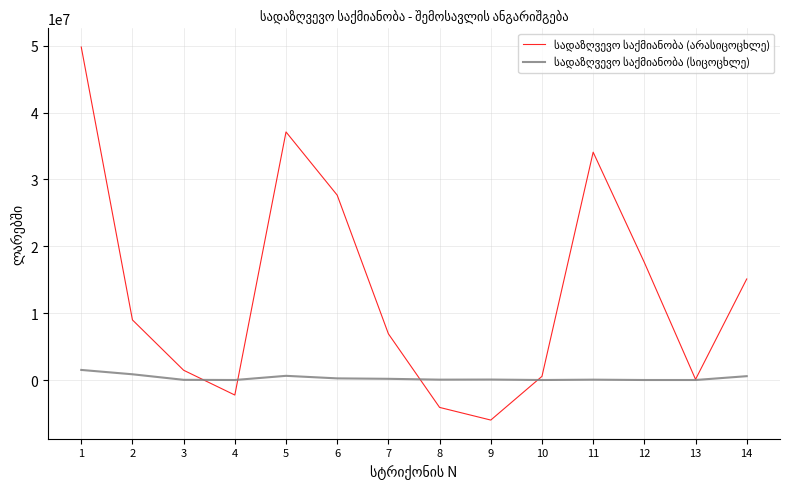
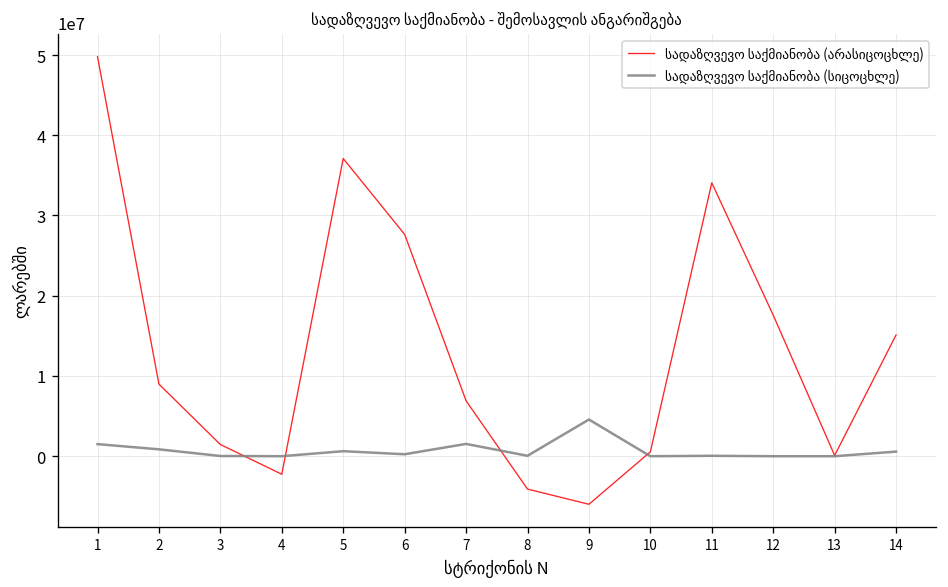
სადაზღვევო საქმიანობა (სიცოცხლე), 7: 0 -> 2000000
სადაზღვევო საქმიანობა (სიცოცხლე), 9: 0 -> 5000000
